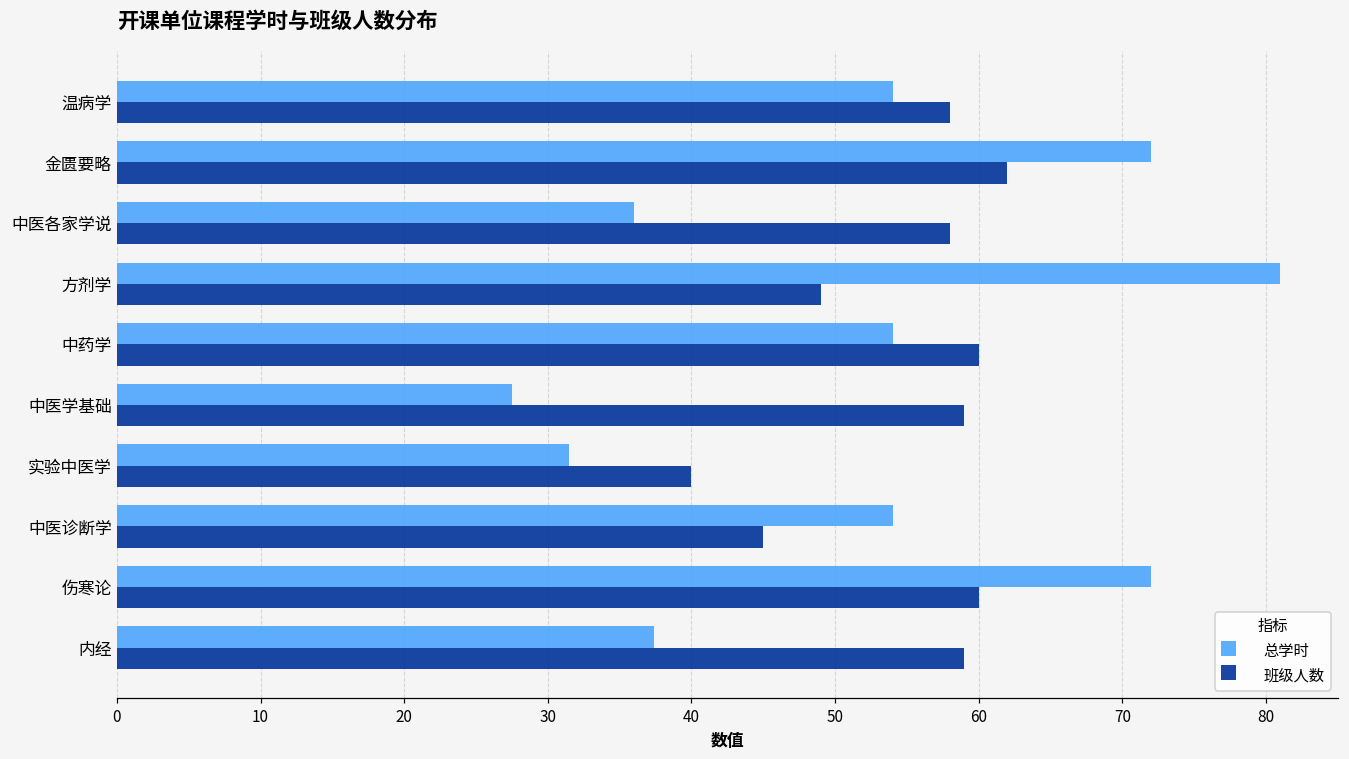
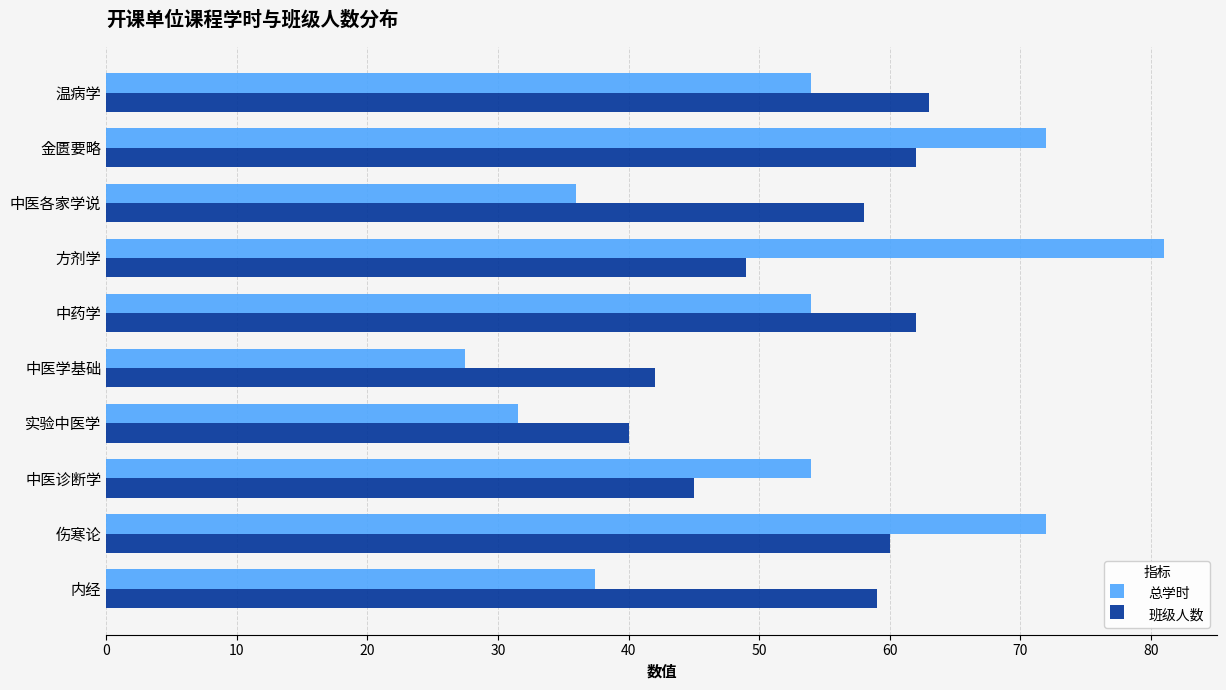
班级人数, 温病学: 58 -> 63
班级人数, 中药学: 60 -> 62
班级人数, 中医学基础: 59 -> 42
